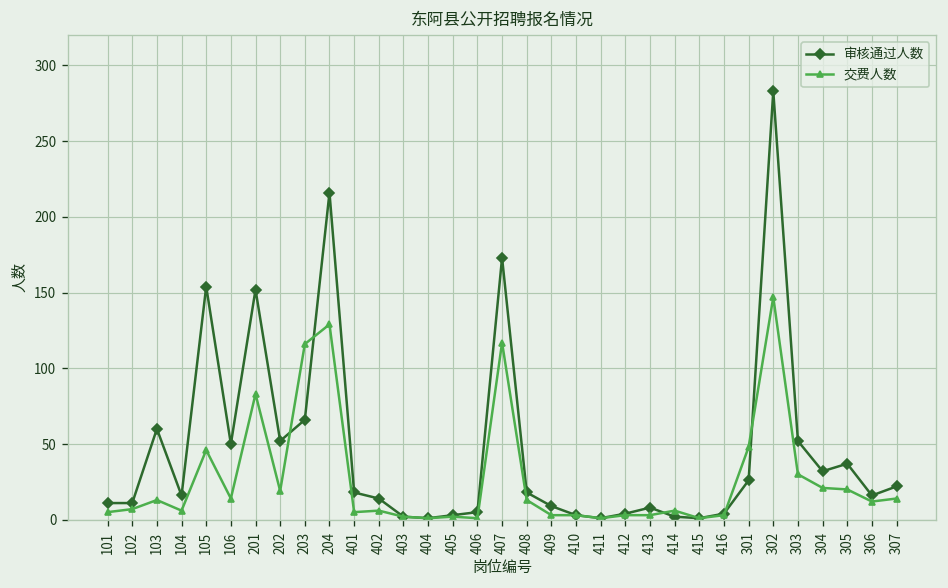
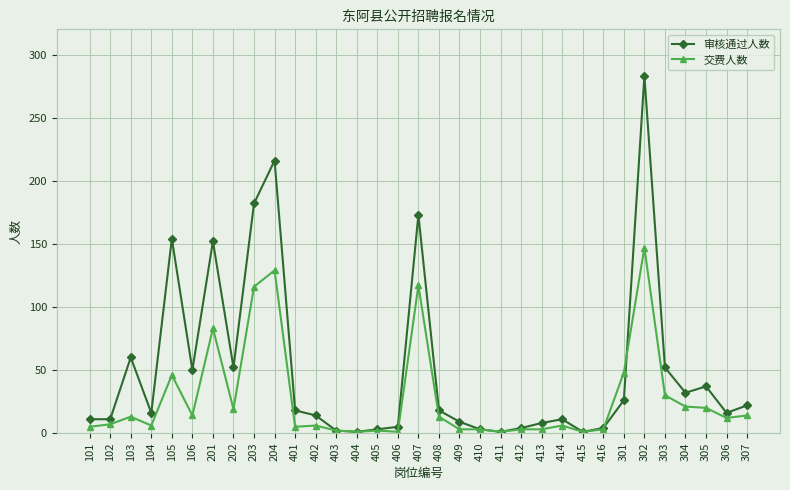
审核通过人数, 203: 66 -> 182
审核通过人数, 414: 2 -> 11
